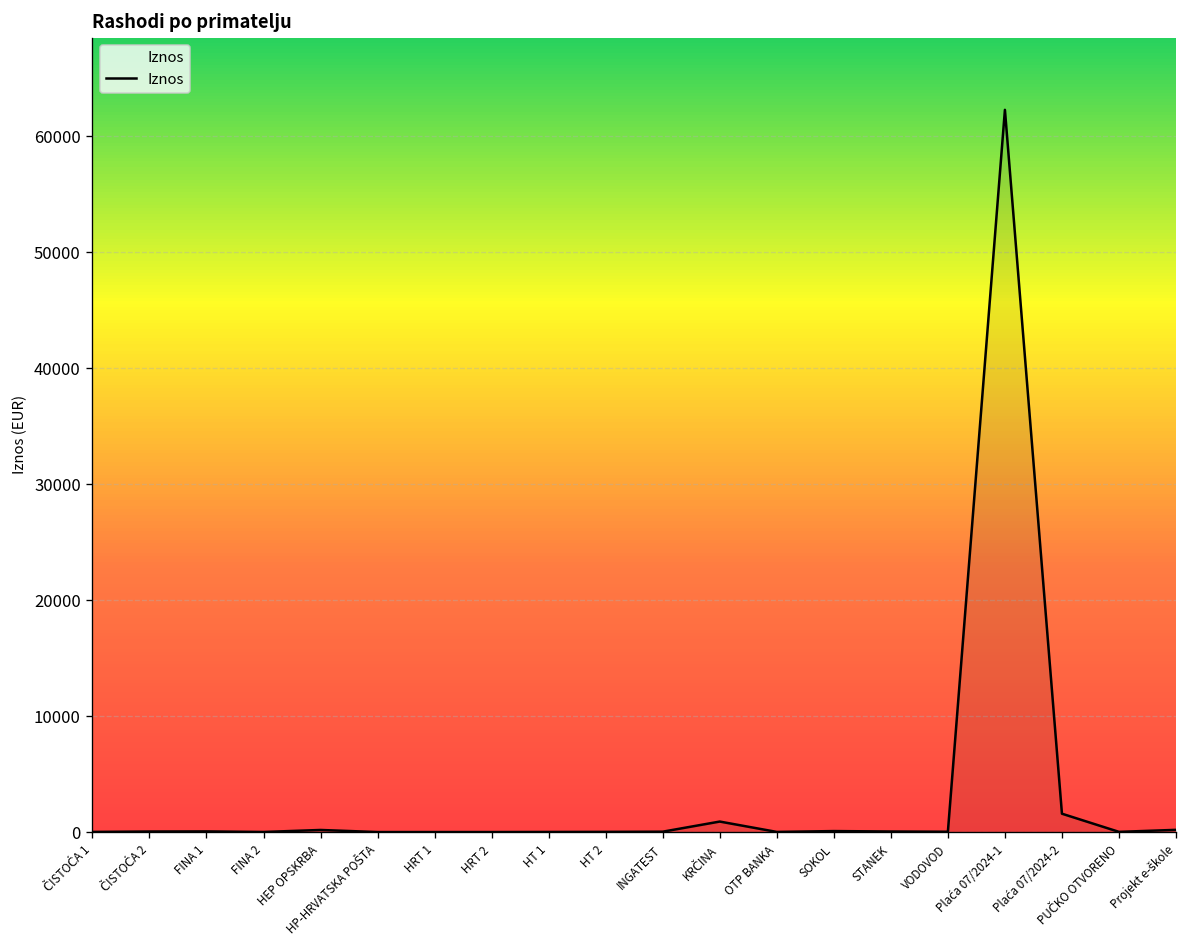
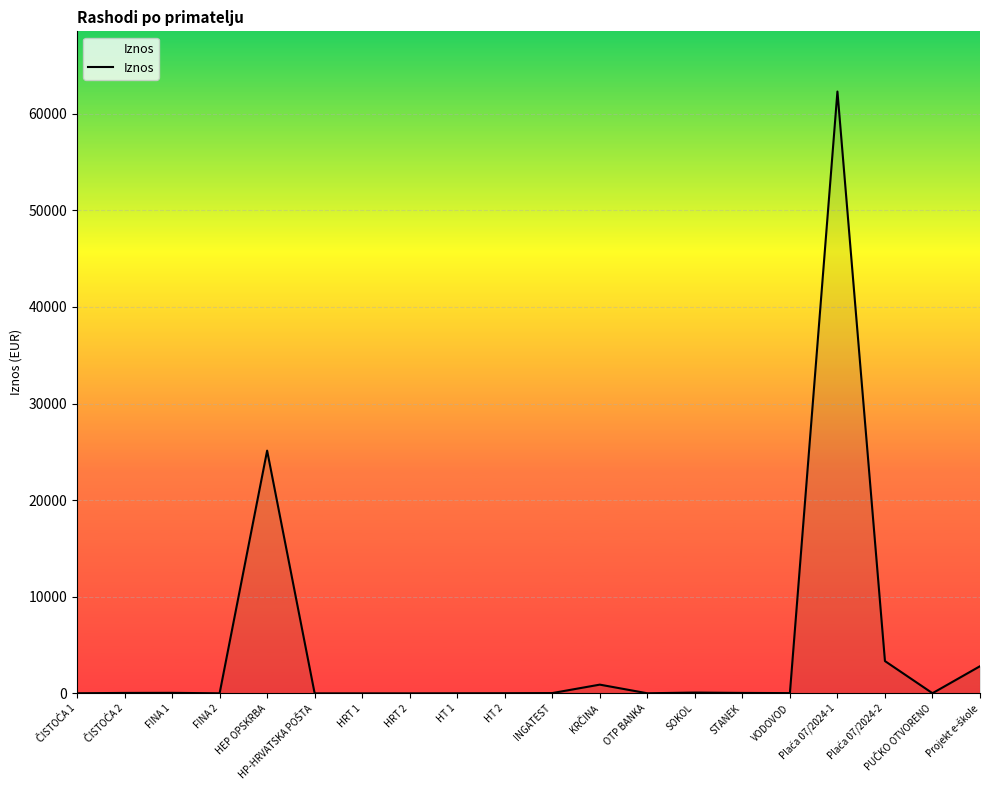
HEP OPSKRBA: 0 -> 25000
Plaća 07/2024-2: 2000 -> 3000
Projekt e-škole: 0 -> 3000
